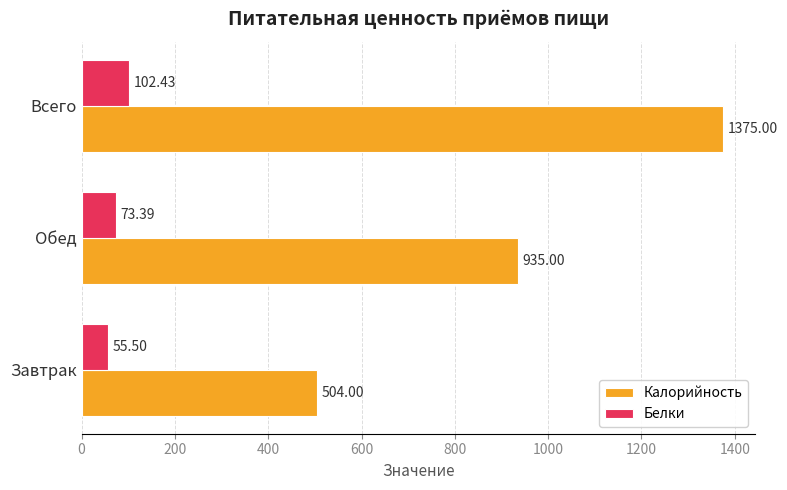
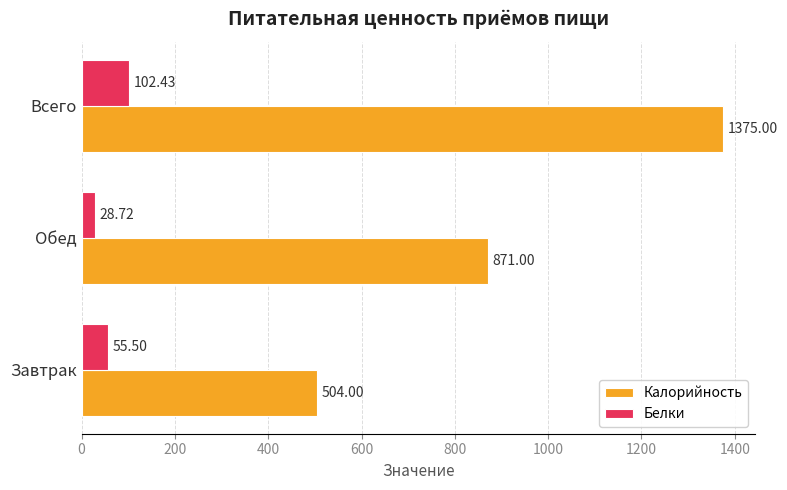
Белки, Обед: 73.39 -> 28.72
Калорийность, Обед: 935.00 -> 871.00
